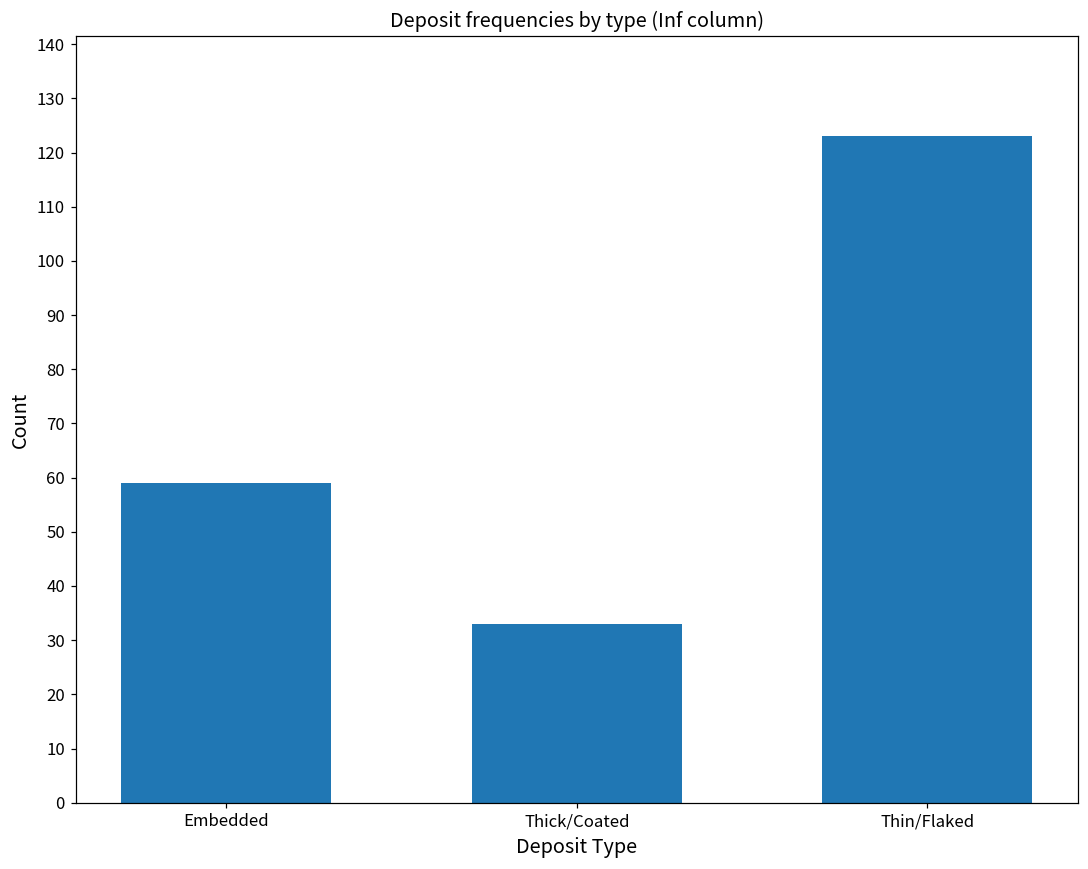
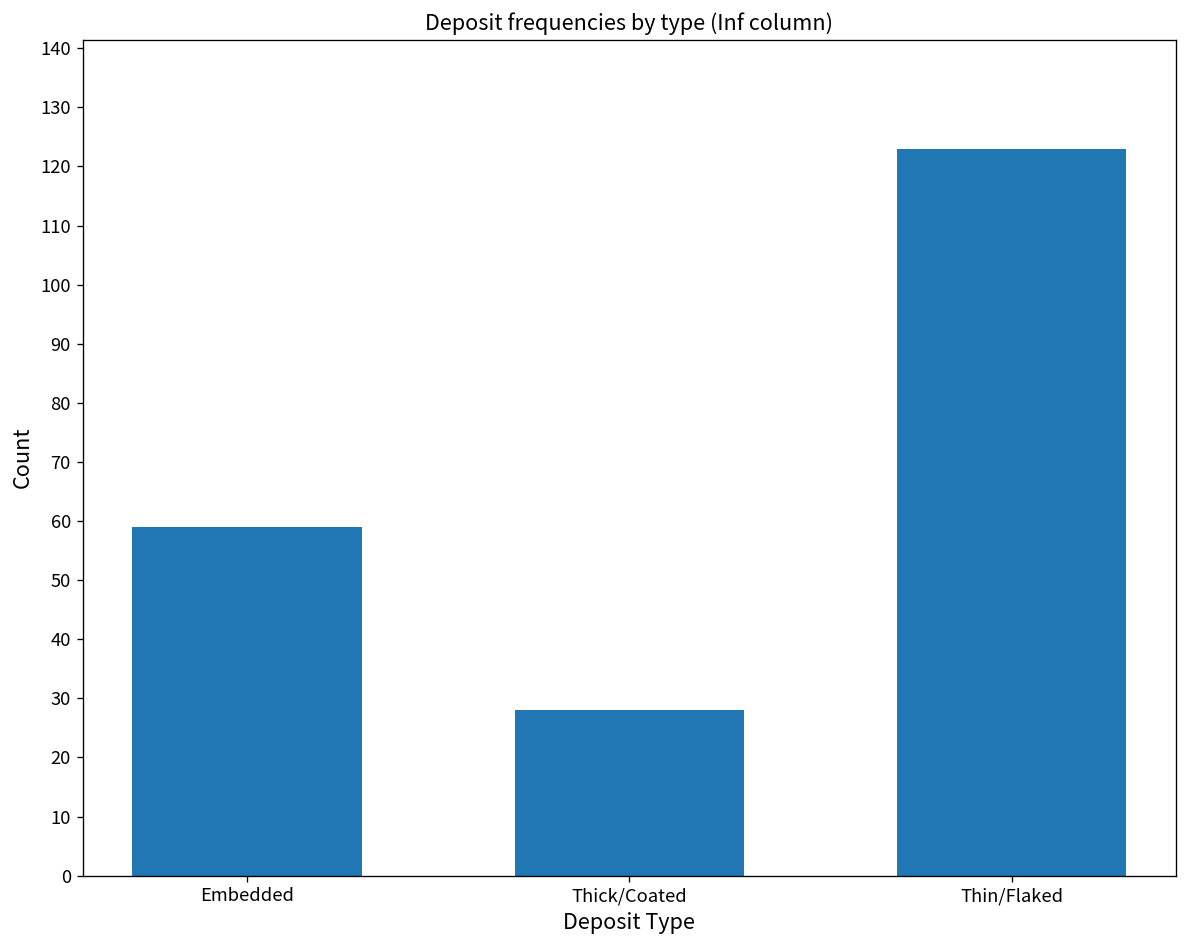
Thick/Coated: 33 -> 28
